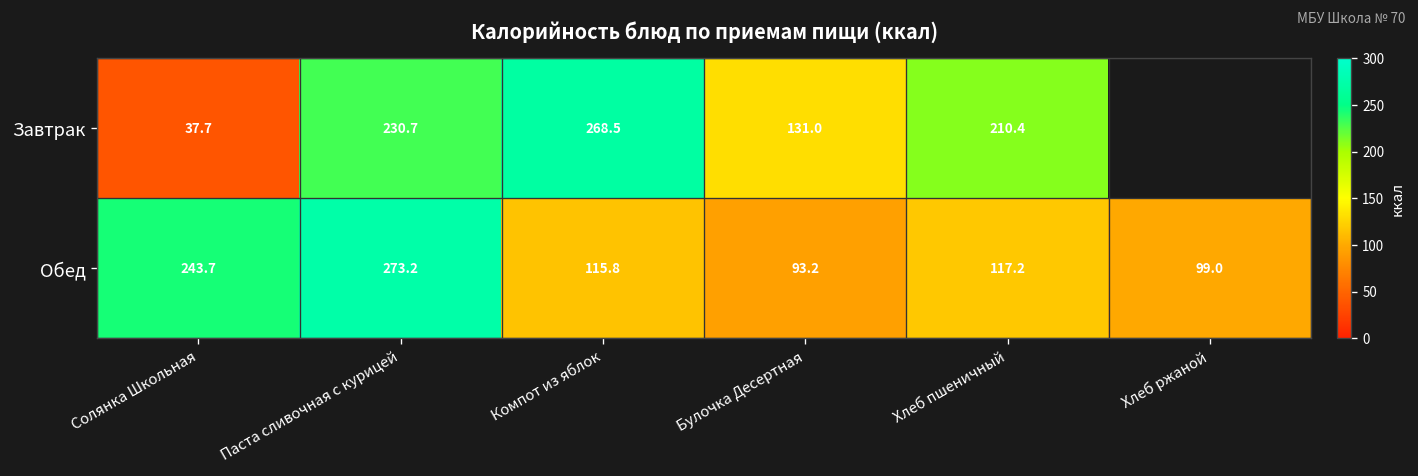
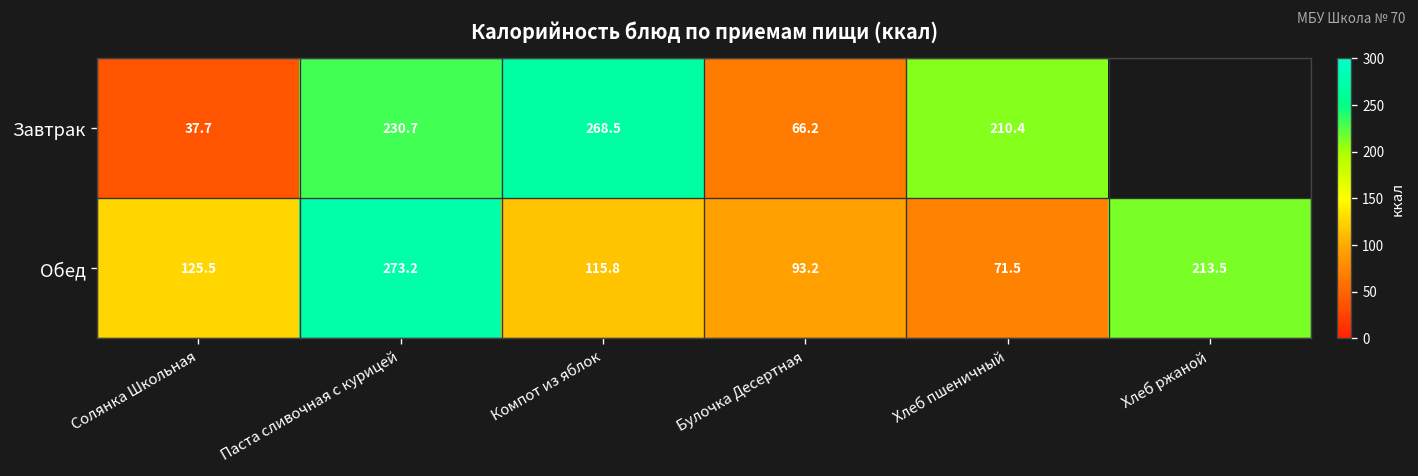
Завтрак, Булочка Десертная: 131.0 -> 66.2
Обед, Солянка Школьная: 243.7 -> 125.5
Обед, Хлеб пшеничный: 117.2 -> 71.5
Обед, Хлеб ржаной: 99.0 -> 213.5
